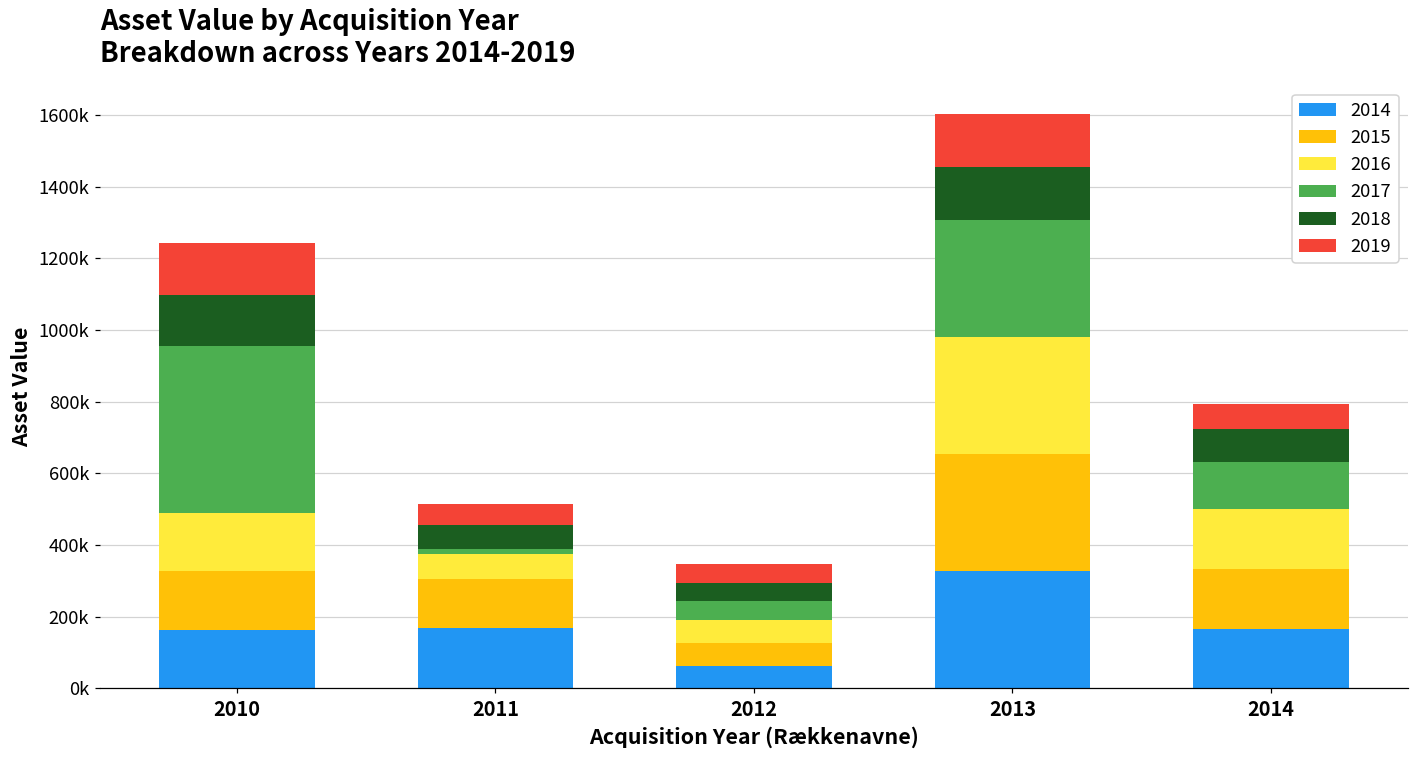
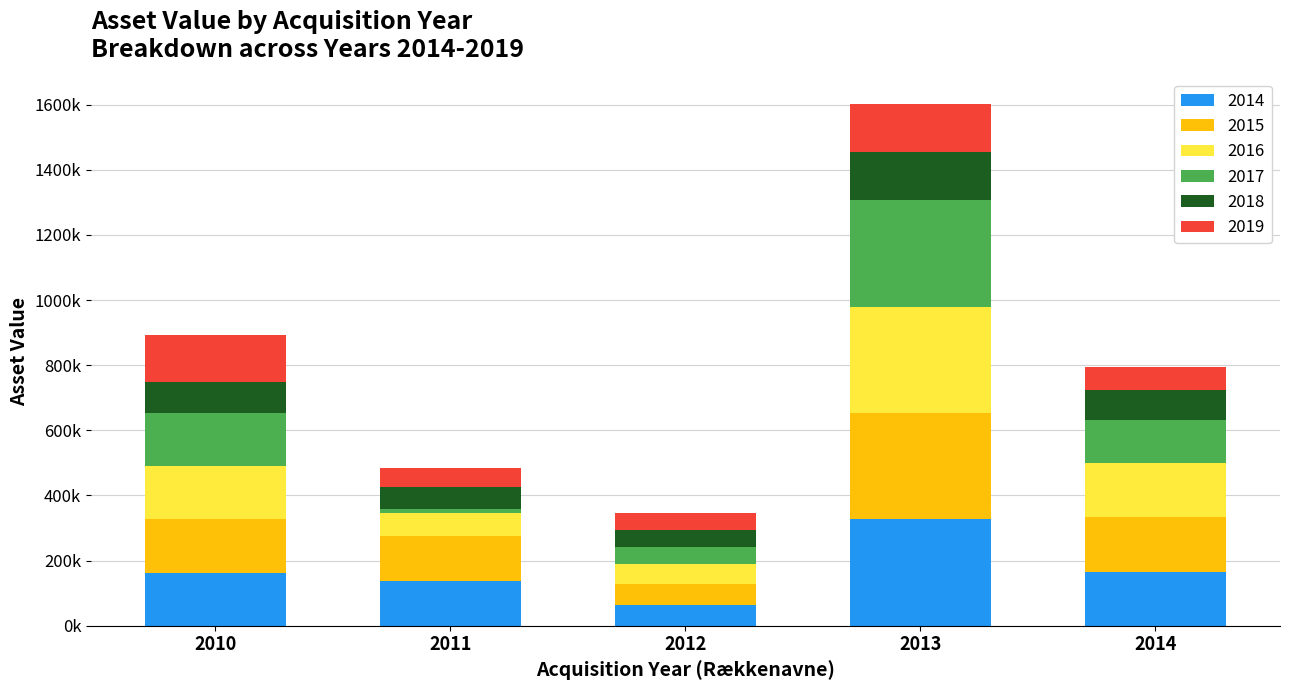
2017, 2010: 470000 -> 160000
2018, 2010: 140000 -> 90000
2014, 2011: 170000 -> 140000
